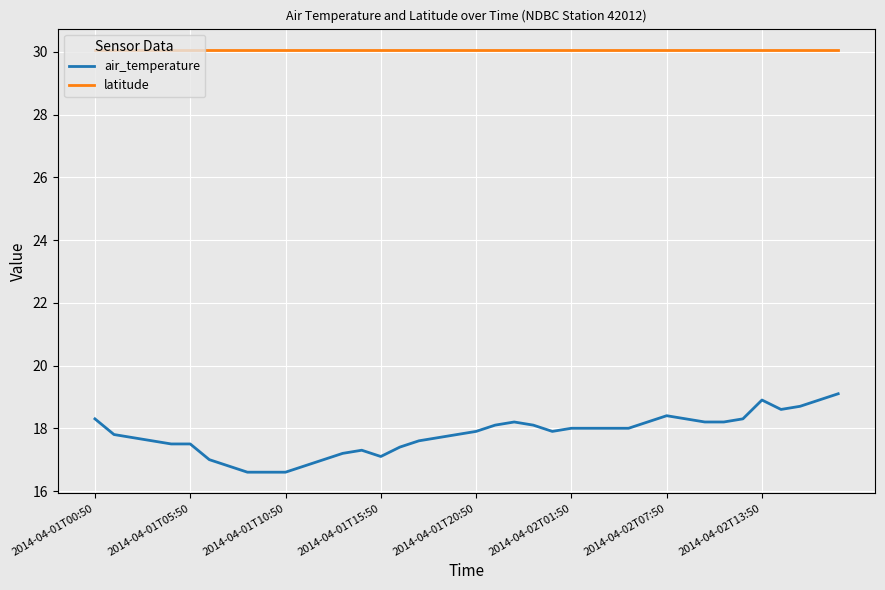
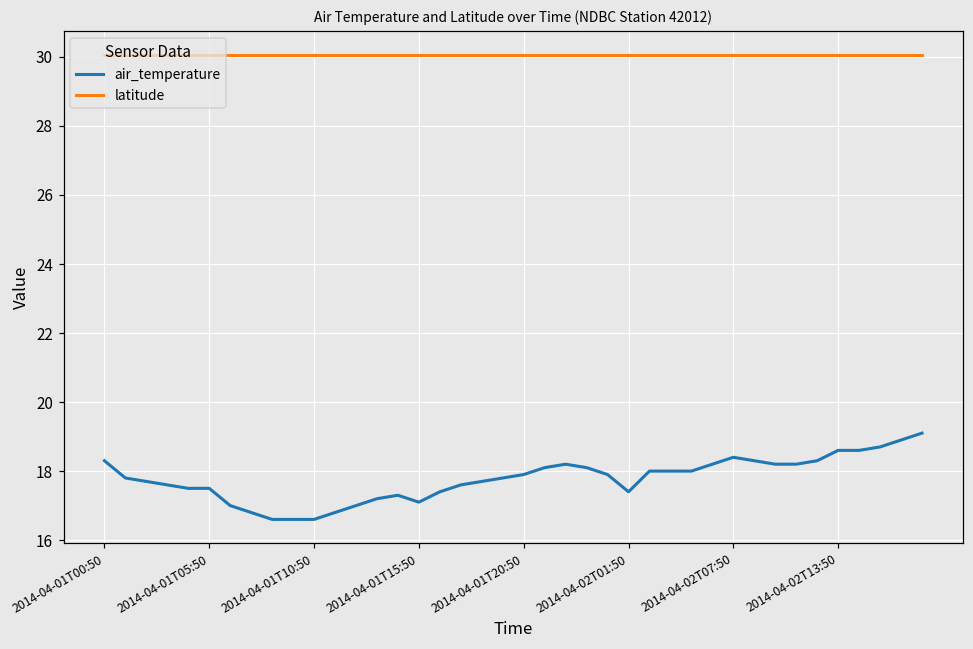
air_temperature, 2014-04-02T01:50: 18.0 -> 17.4
air_temperature, 2014-04-02T13:50: 18.9 -> 18.6
